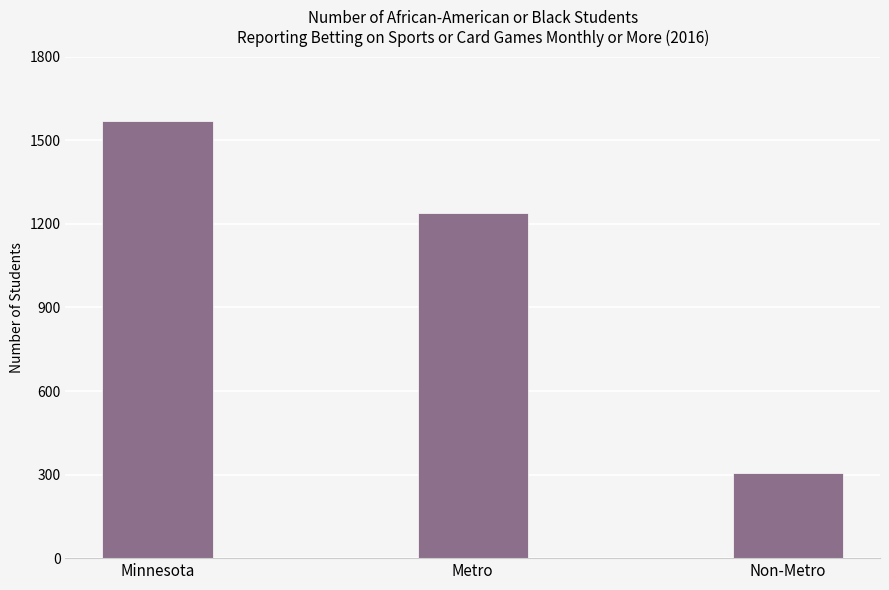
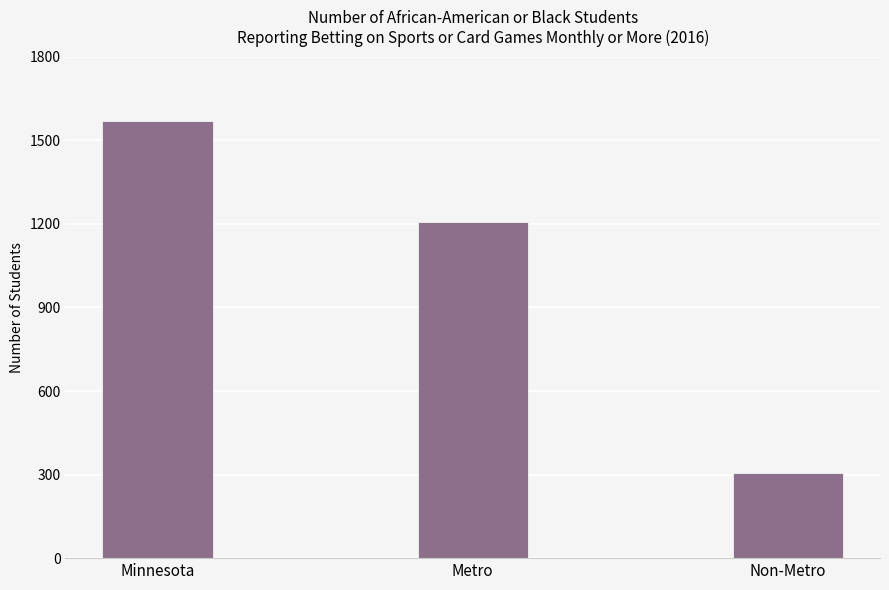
Metro: 1240 -> 1210
